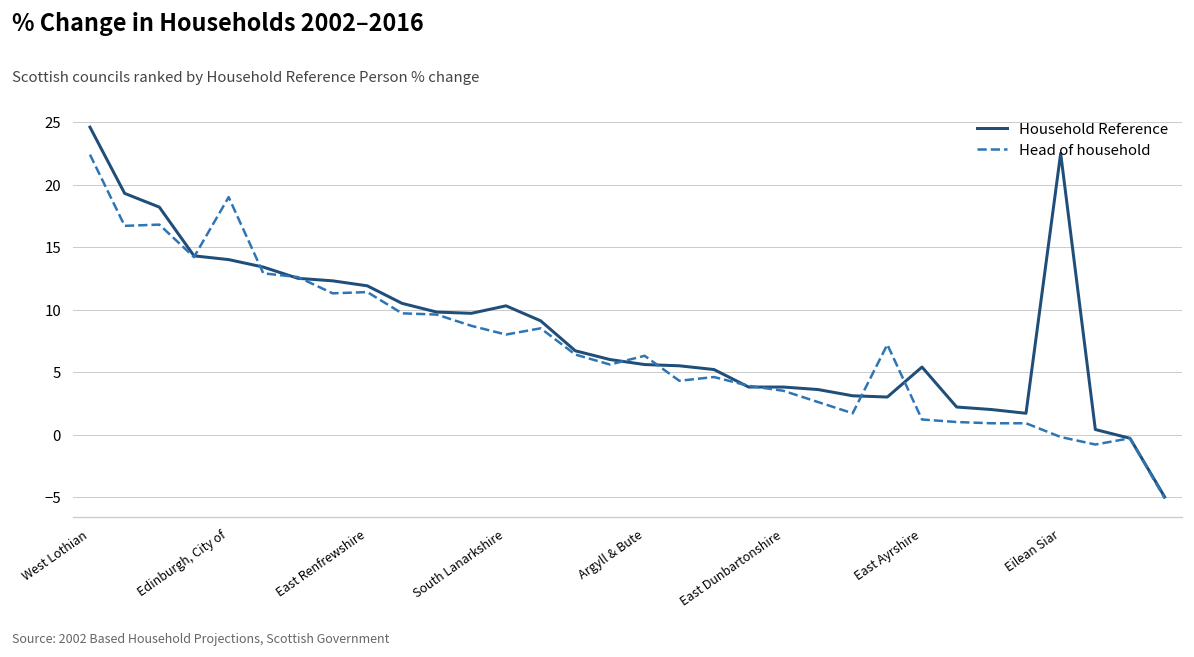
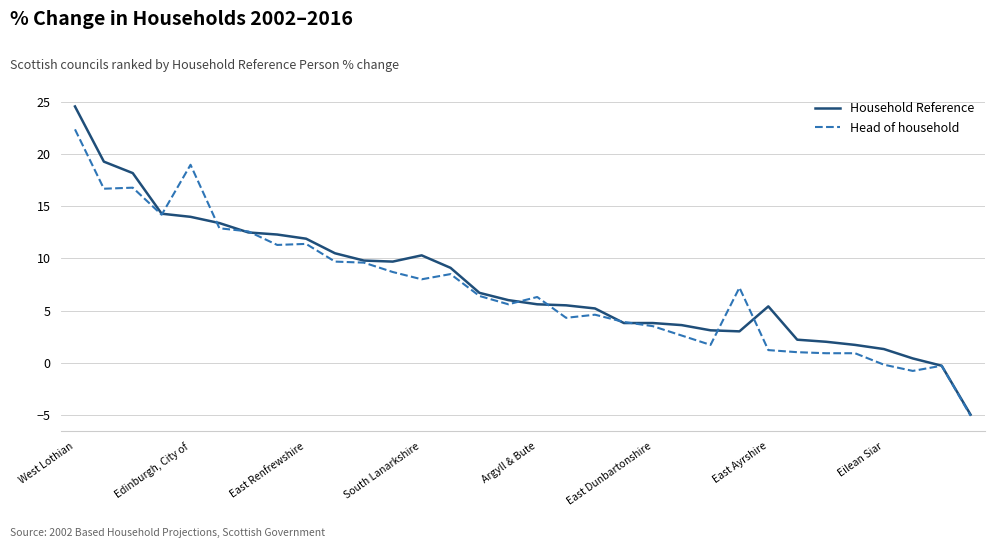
Household Reference, Eilean Siar: 22.5 -> 1.3
